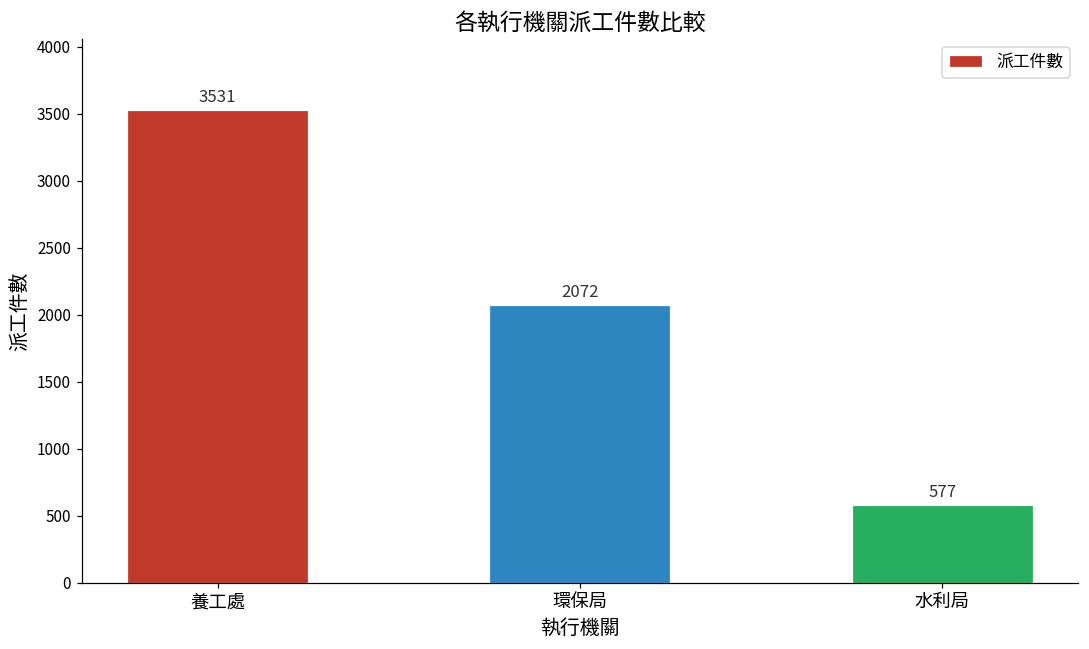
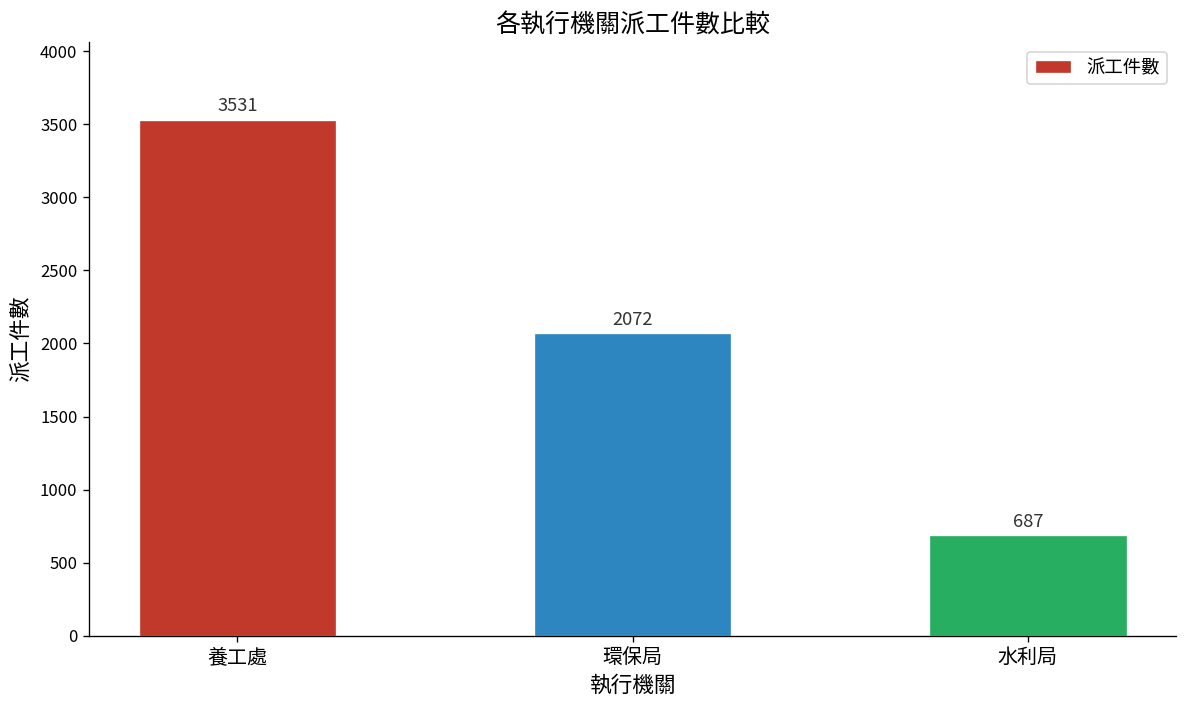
水利局: 577 -> 687
